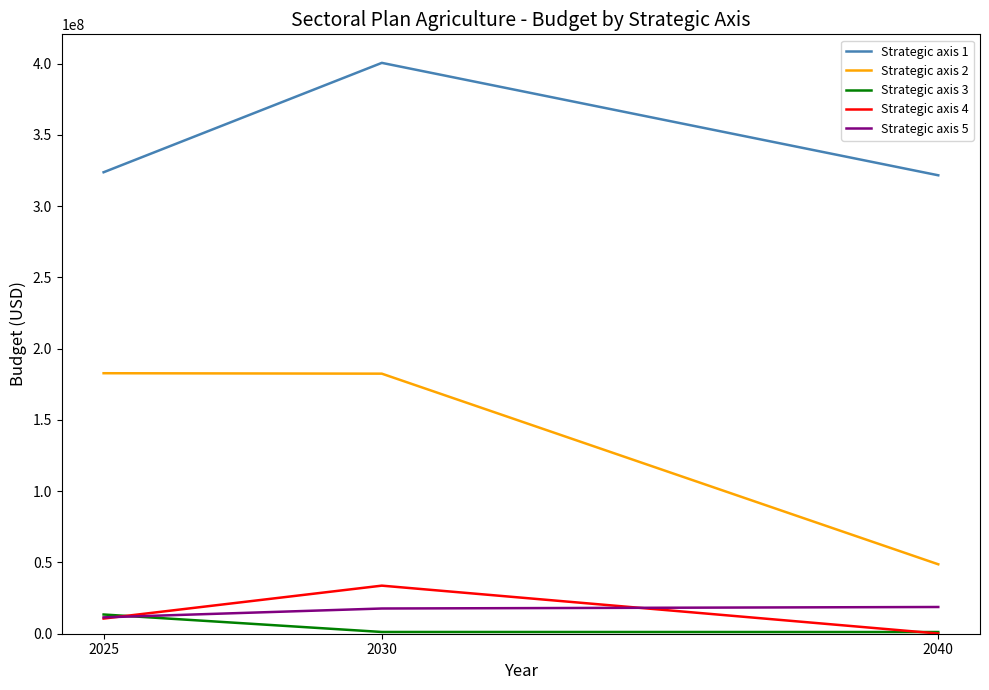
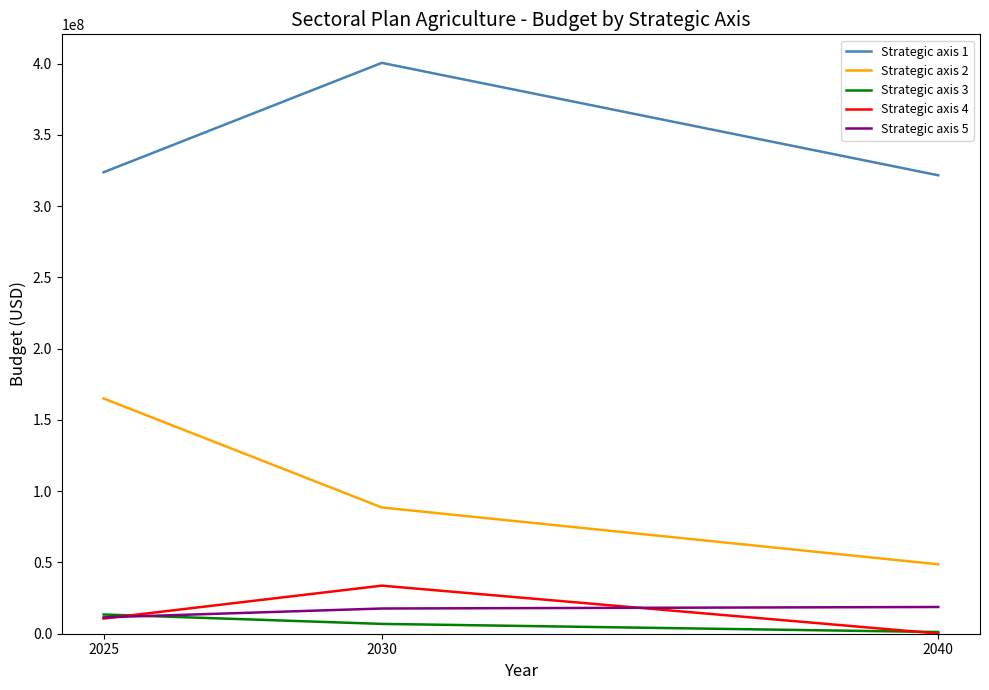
Strategic axis 2, 2025: 183000000 -> 165000000
Strategic axis 2, 2030: 182000000 -> 89000000
Strategic axis 3, 2030: 1000000 -> 7000000
